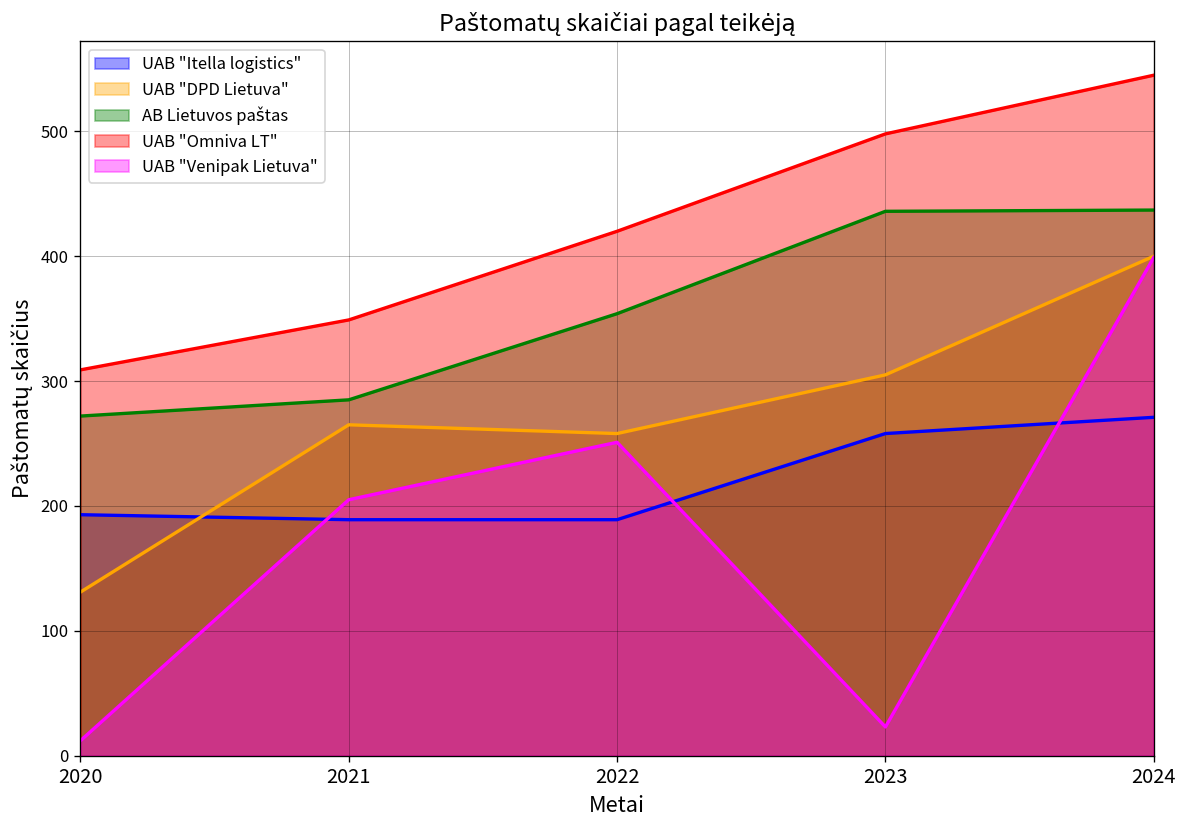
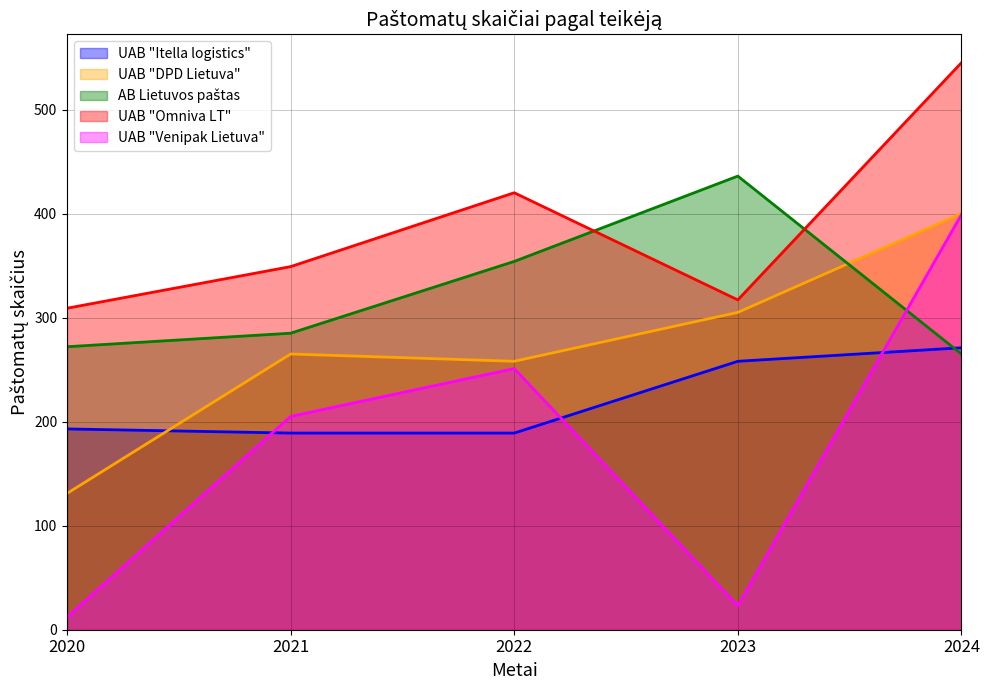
UAB "Omniva LT", 2023: 498 -> 317
AB Lietuvos paštas, 2024: 437 -> 265
